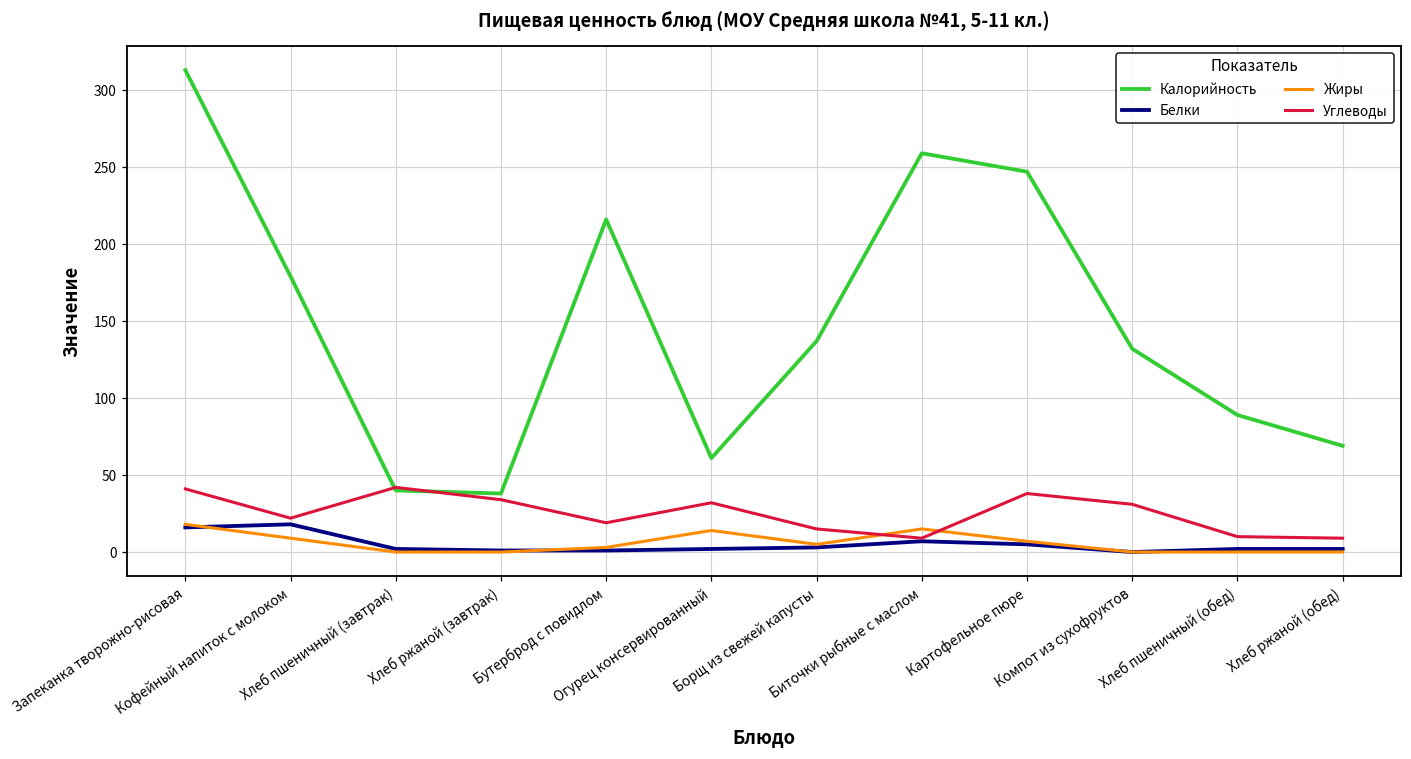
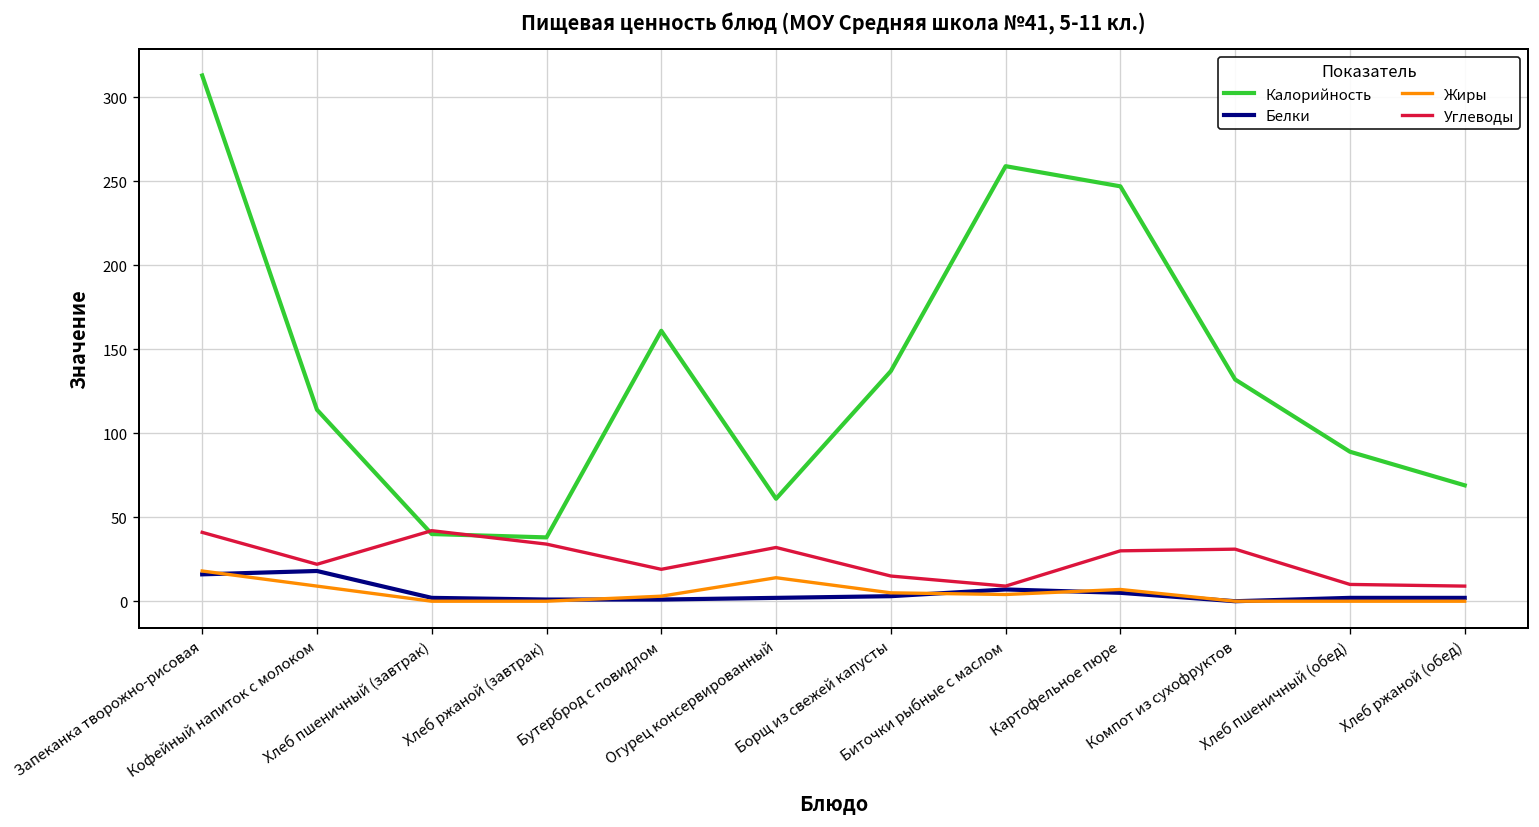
Калорийность, Кофейный напиток с молоком: 179 -> 114
Калорийность, Бутерброд с повидлом: 216 -> 161
Жиры, Биточки рыбные с маслом: 15 -> 4
Углеводы, Картофельное пюре: 38 -> 30
